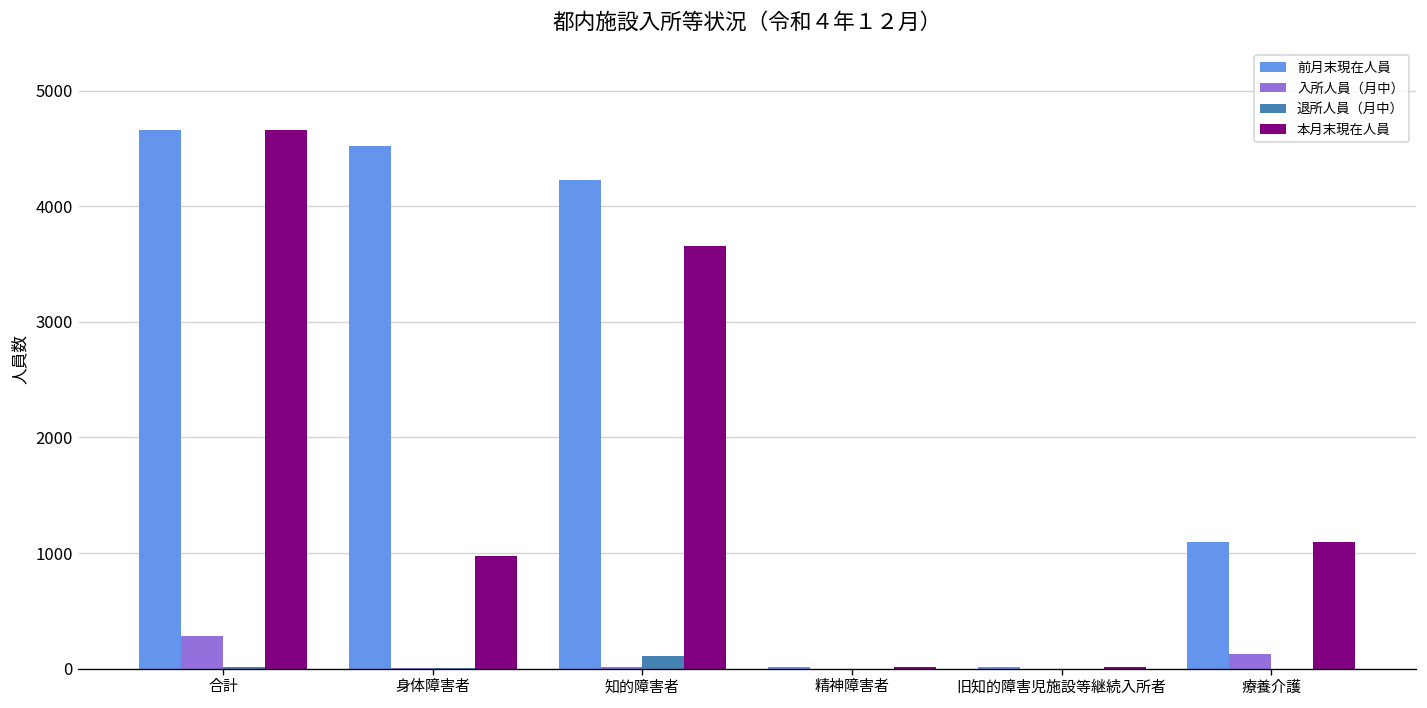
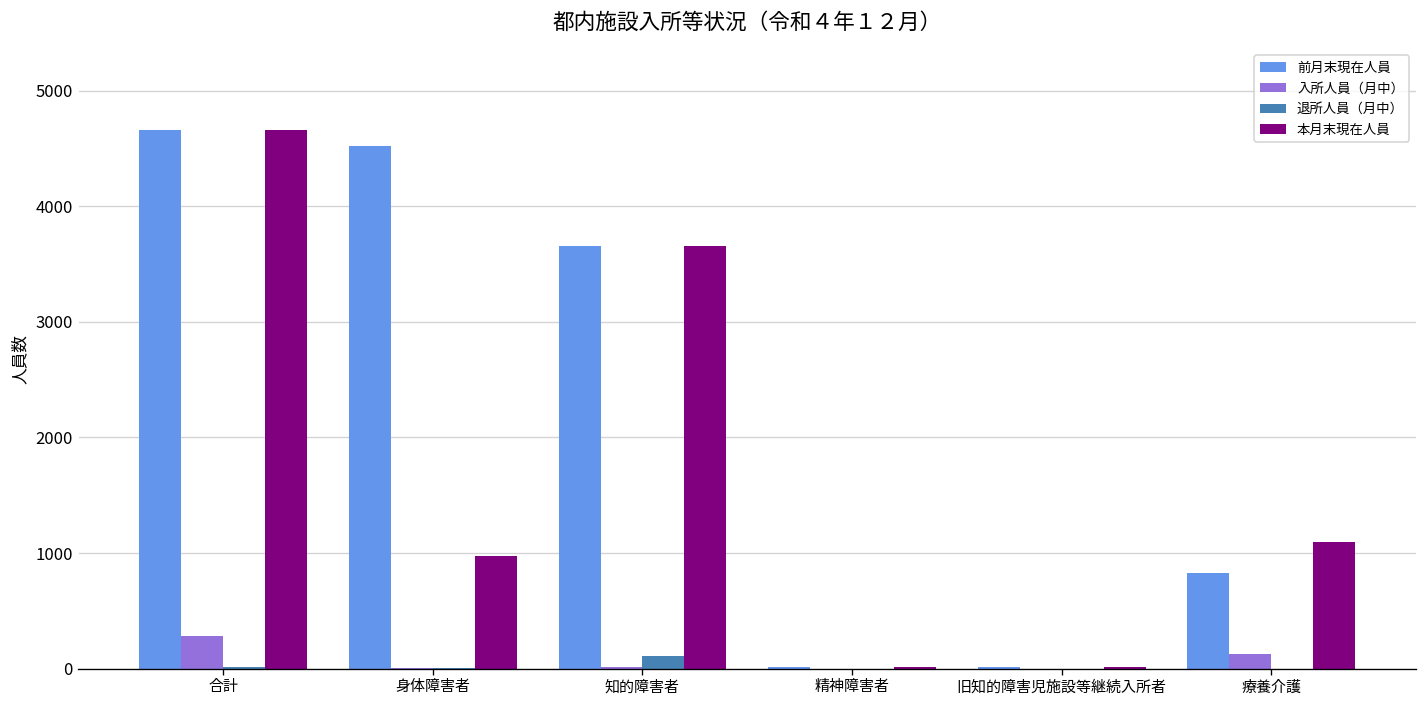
前月末現在人員, 知的障害者: 4200 -> 3700
前月末現在人員, 療養介護: 1100 -> 800
